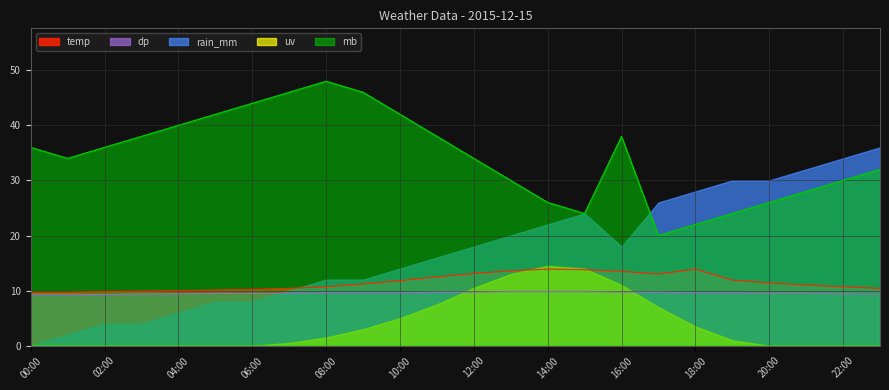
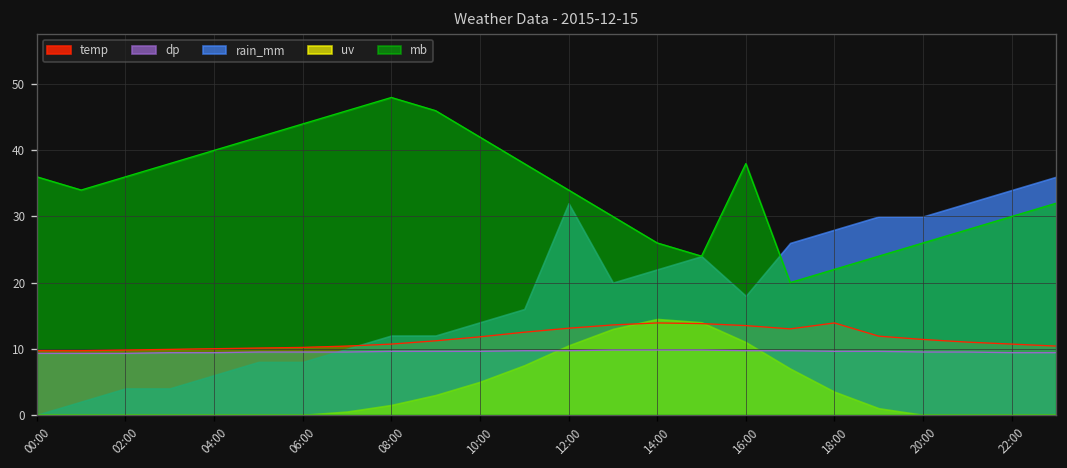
rain_mm, 12:00: 18 -> 32
